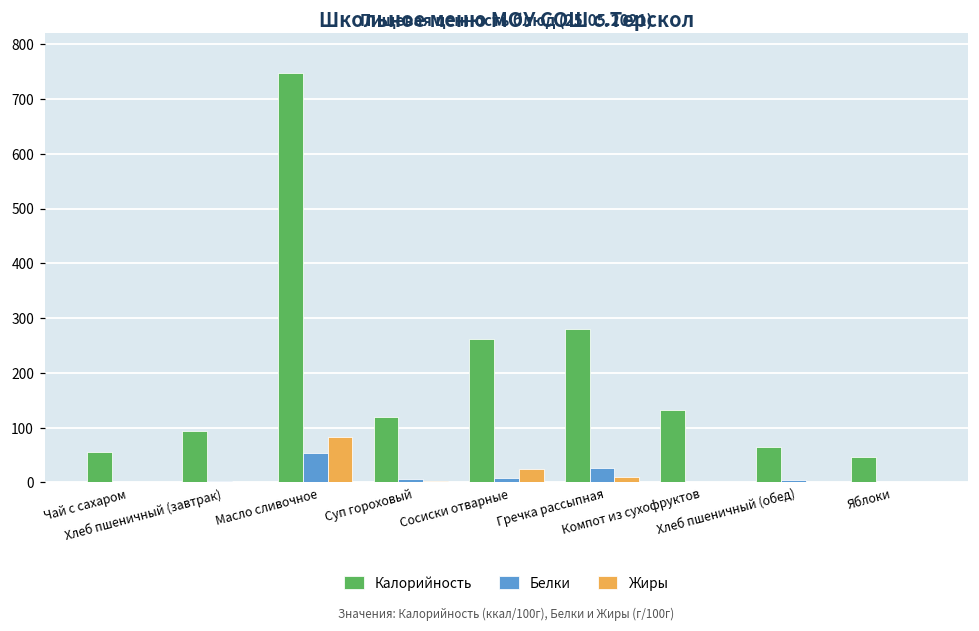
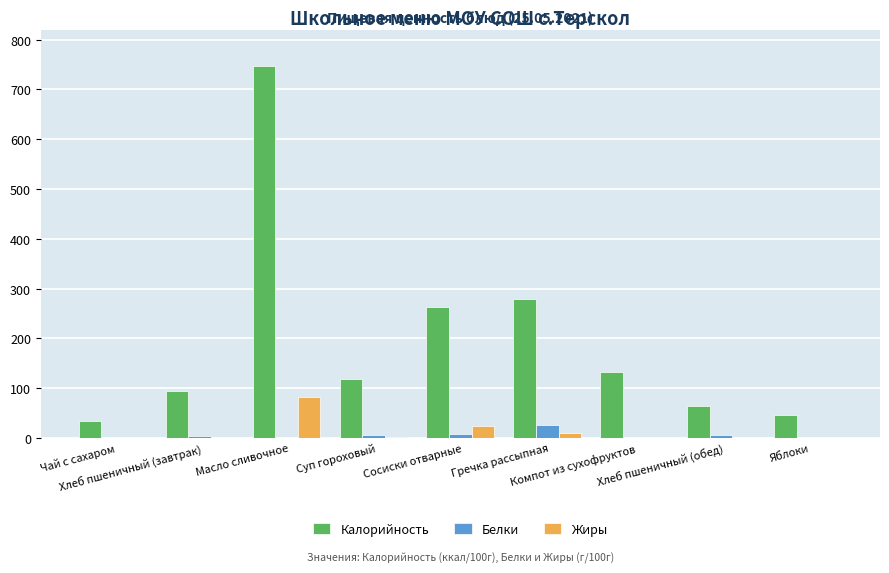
Калорийность, Чай с сахаром: 60 -> 30
Белки, Масло сливочное: 50 -> 0
